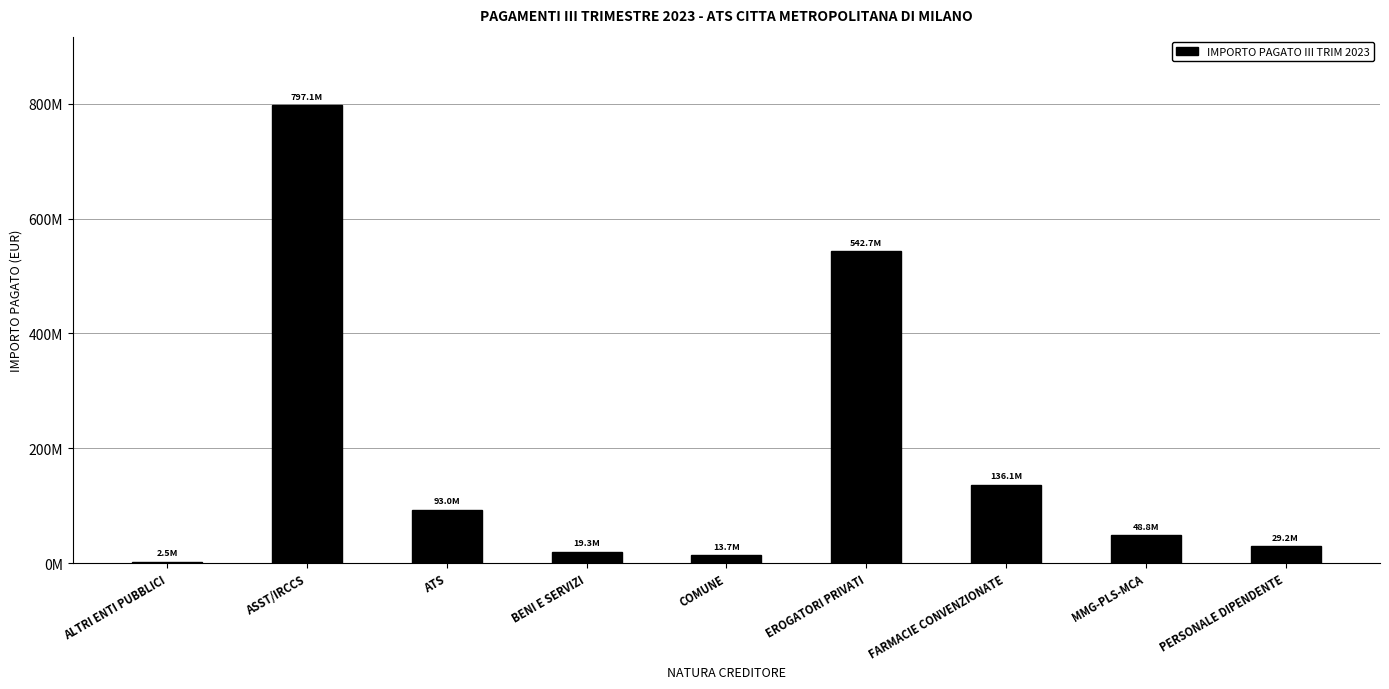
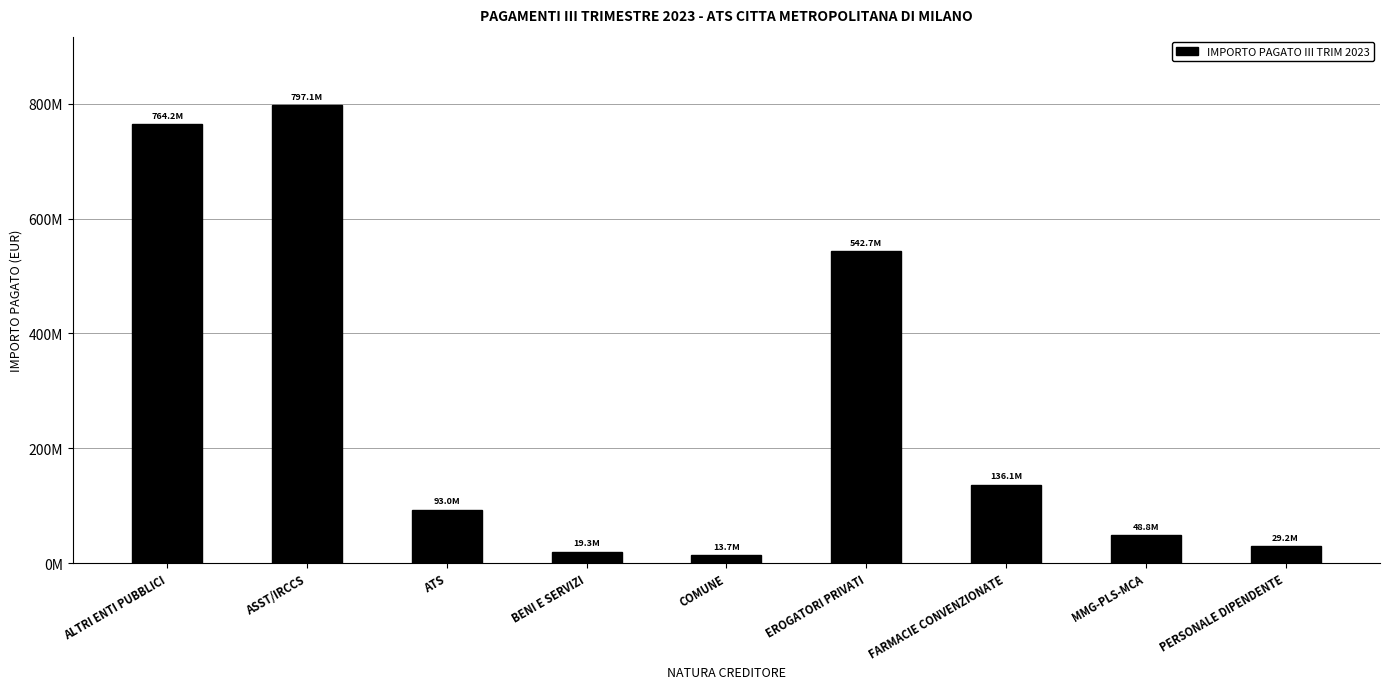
ALTRI ENTI PUBBLICI: 2.5M -> 764.2M
